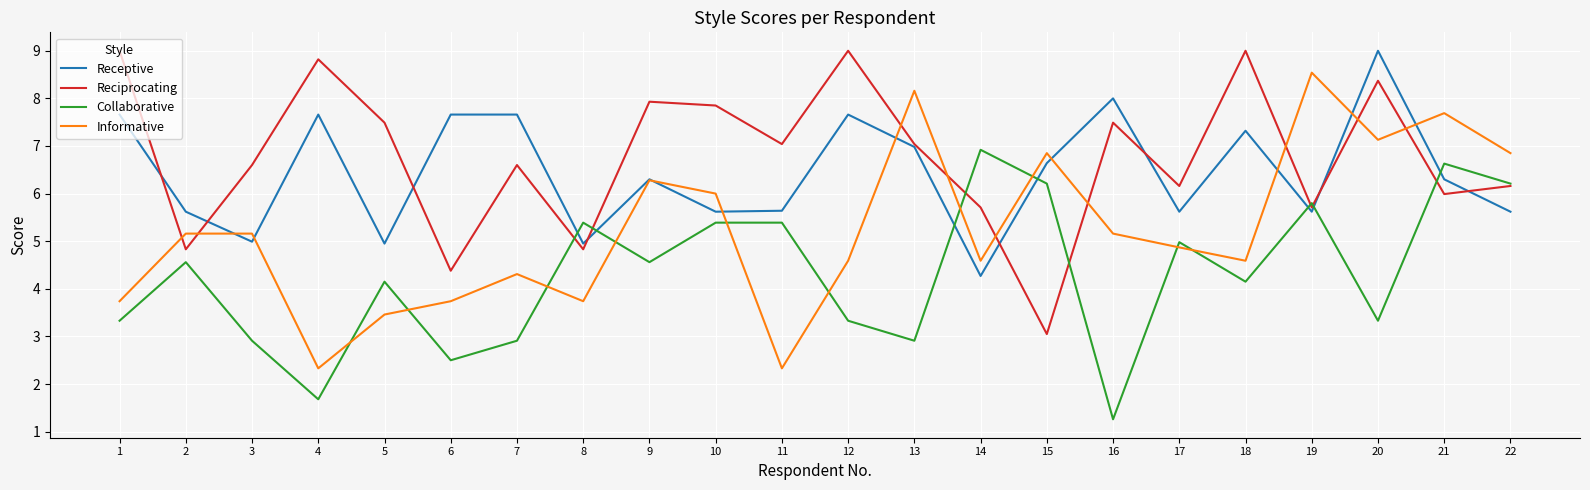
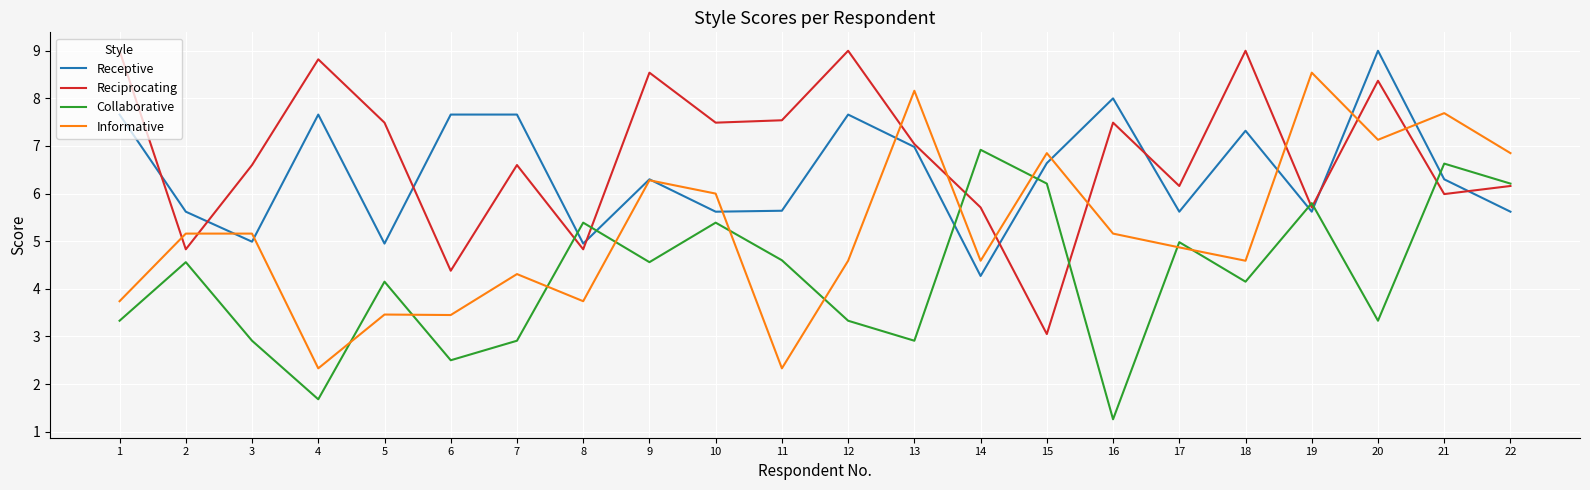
Informative, 6: 3.7 -> 3.5
Reciprocating, 9: 7.9 -> 8.5
Reciprocating, 10: 7.9 -> 7.5
Reciprocating, 11: 7.0 -> 7.5
Collaborative, 11: 5.4 -> 4.6
